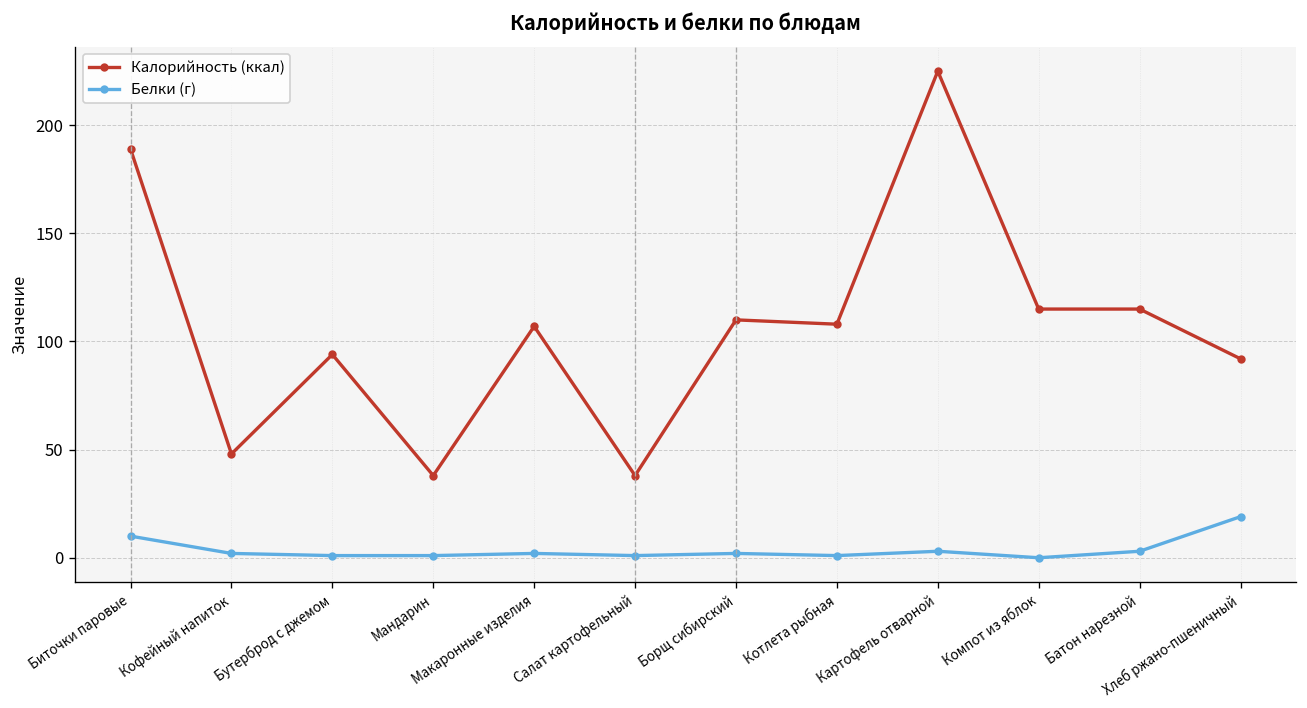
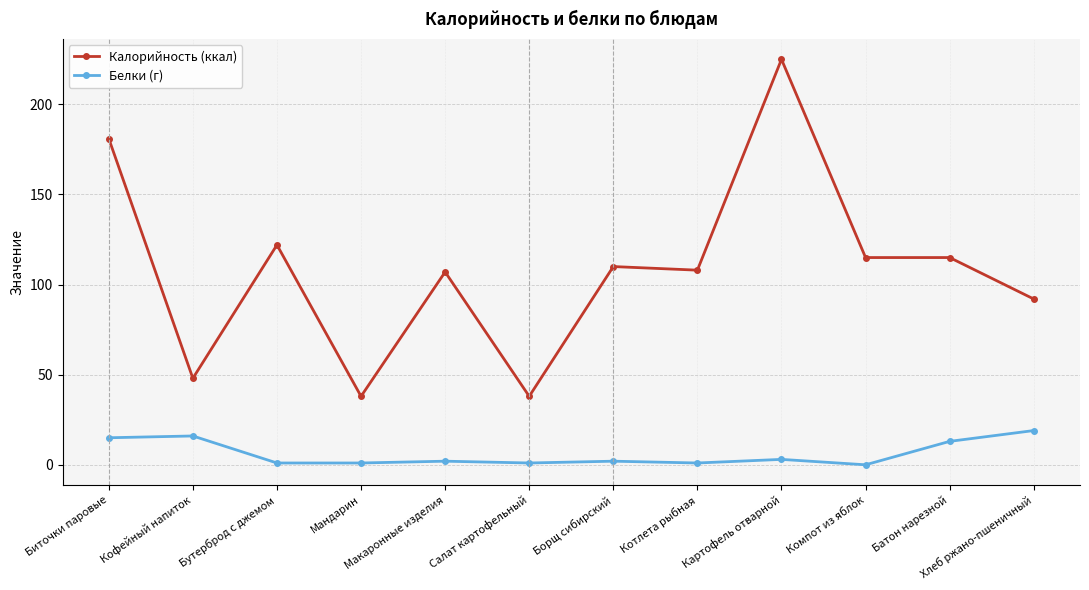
Калорийность (ккал), Биточки паровые: 189 -> 181
Белки (г), Биточки паровые: 10 -> 15
Белки (г), Кофейный напиток: 2 -> 16
Калорийность (ккал), Бутерброд с джемом: 94 -> 122
Белки (г), Батон нарезной: 3 -> 13
